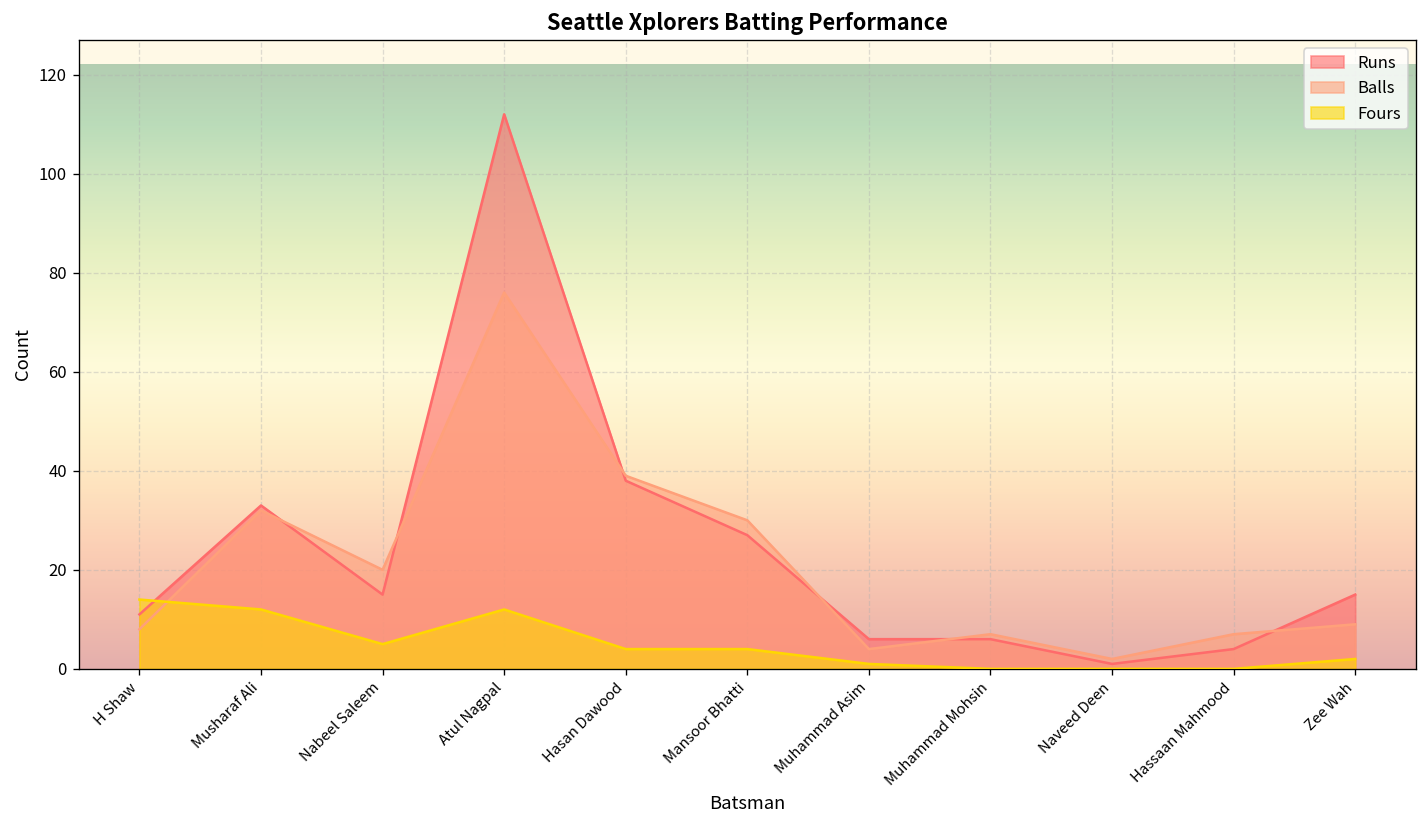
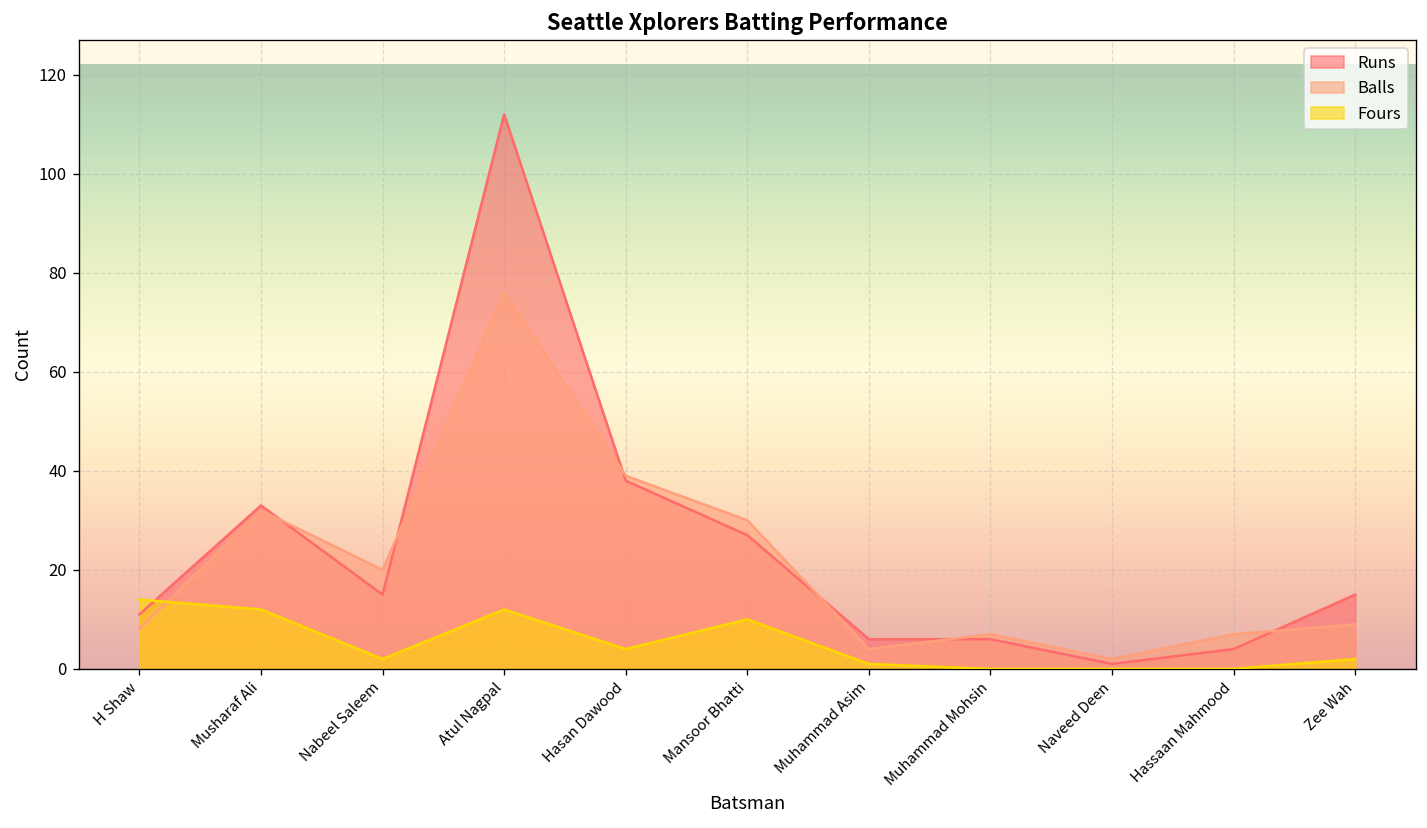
Fours, Nabeel Saleem: 5 -> 2
Fours, Mansoor Bhatti: 4 -> 10
